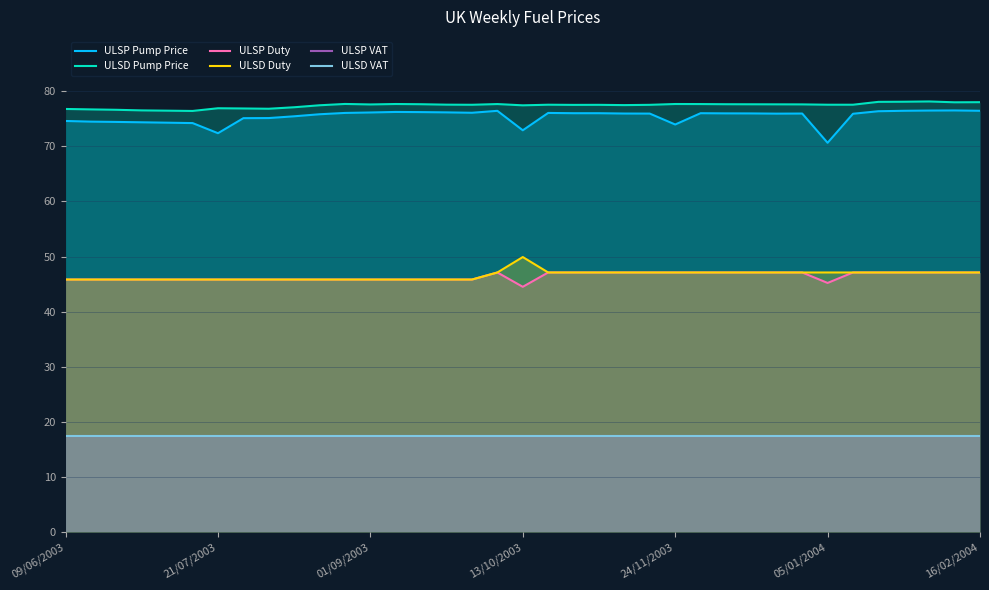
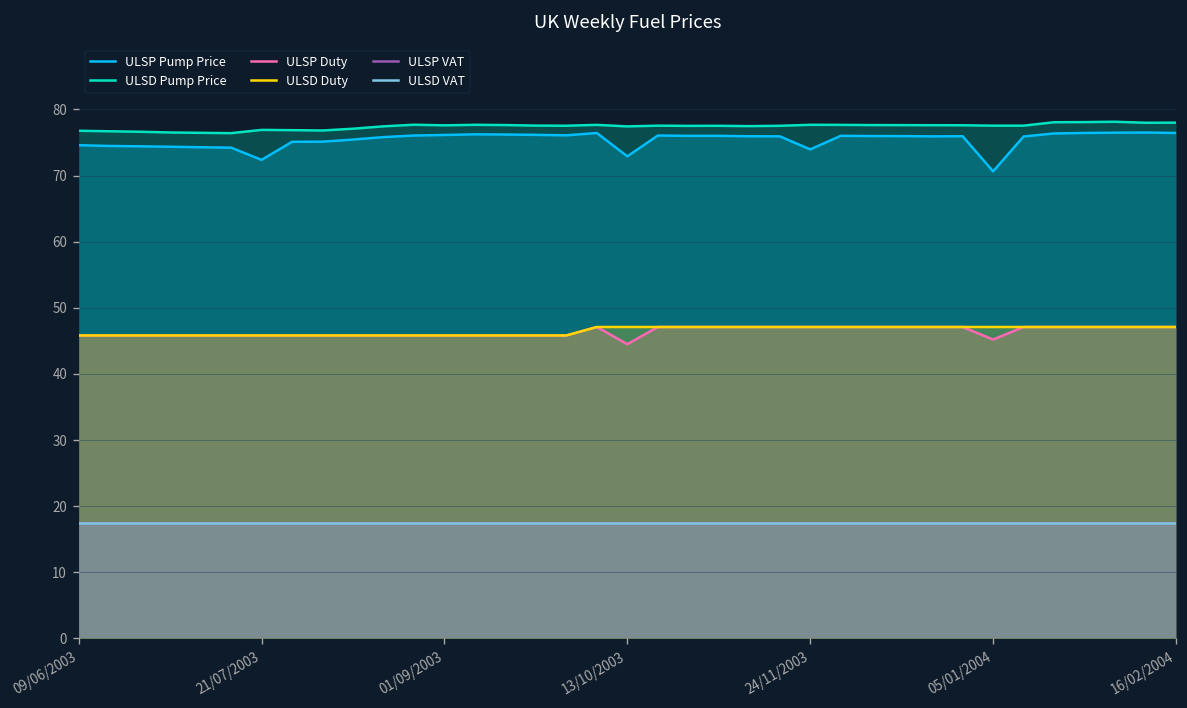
ULSD Duty, 13/10/2003: 50 -> 47
